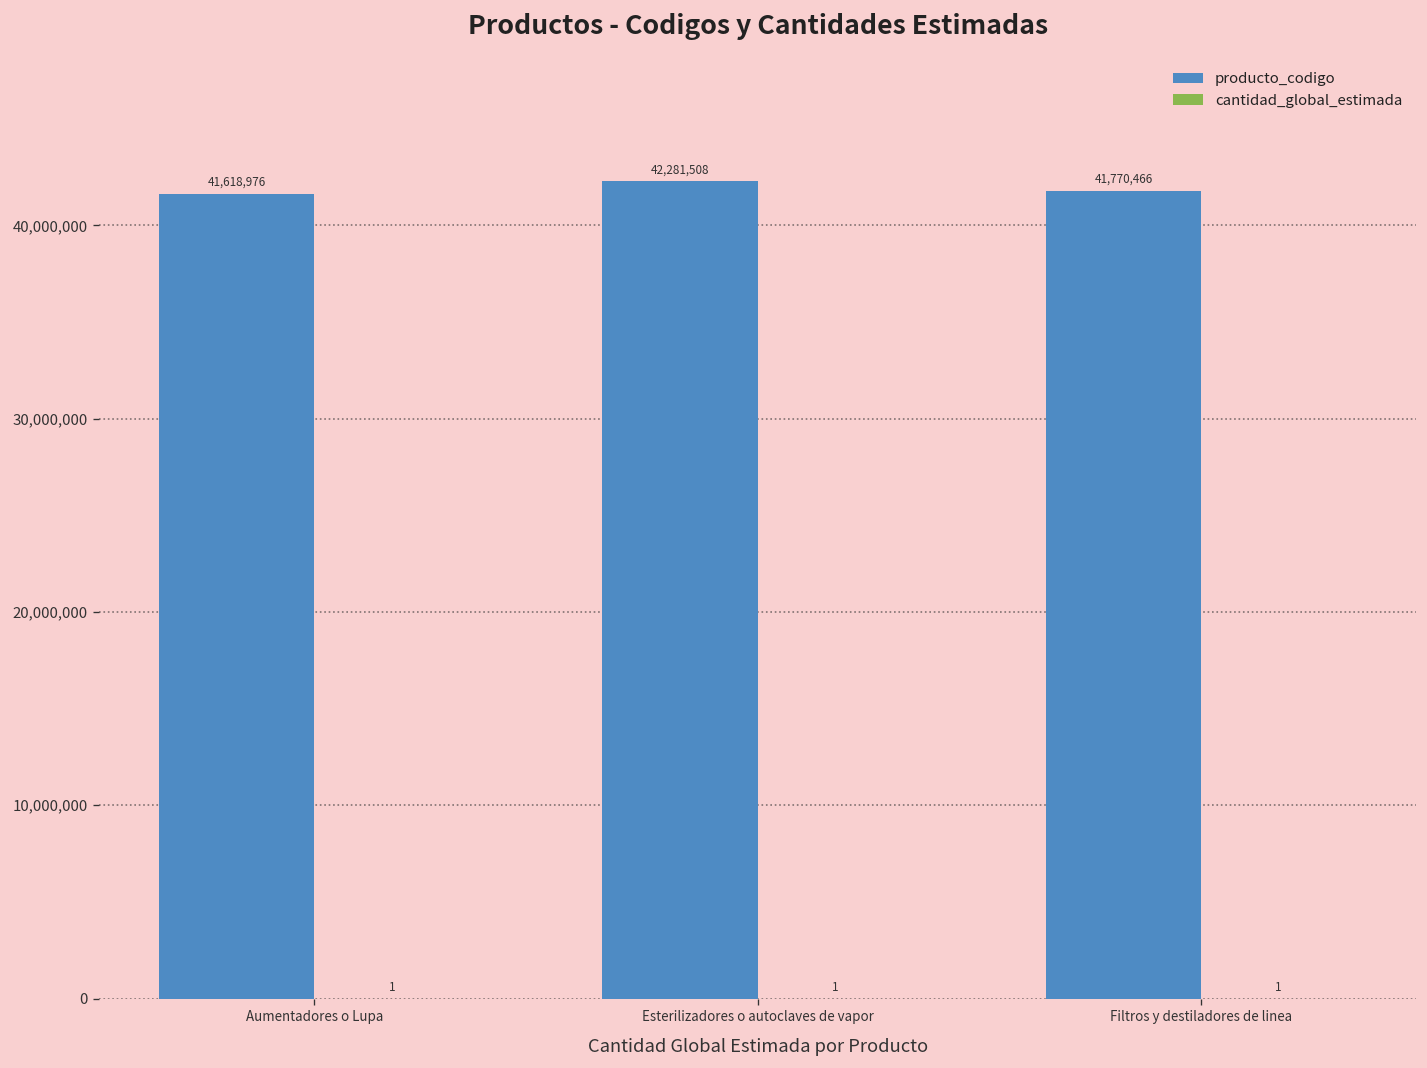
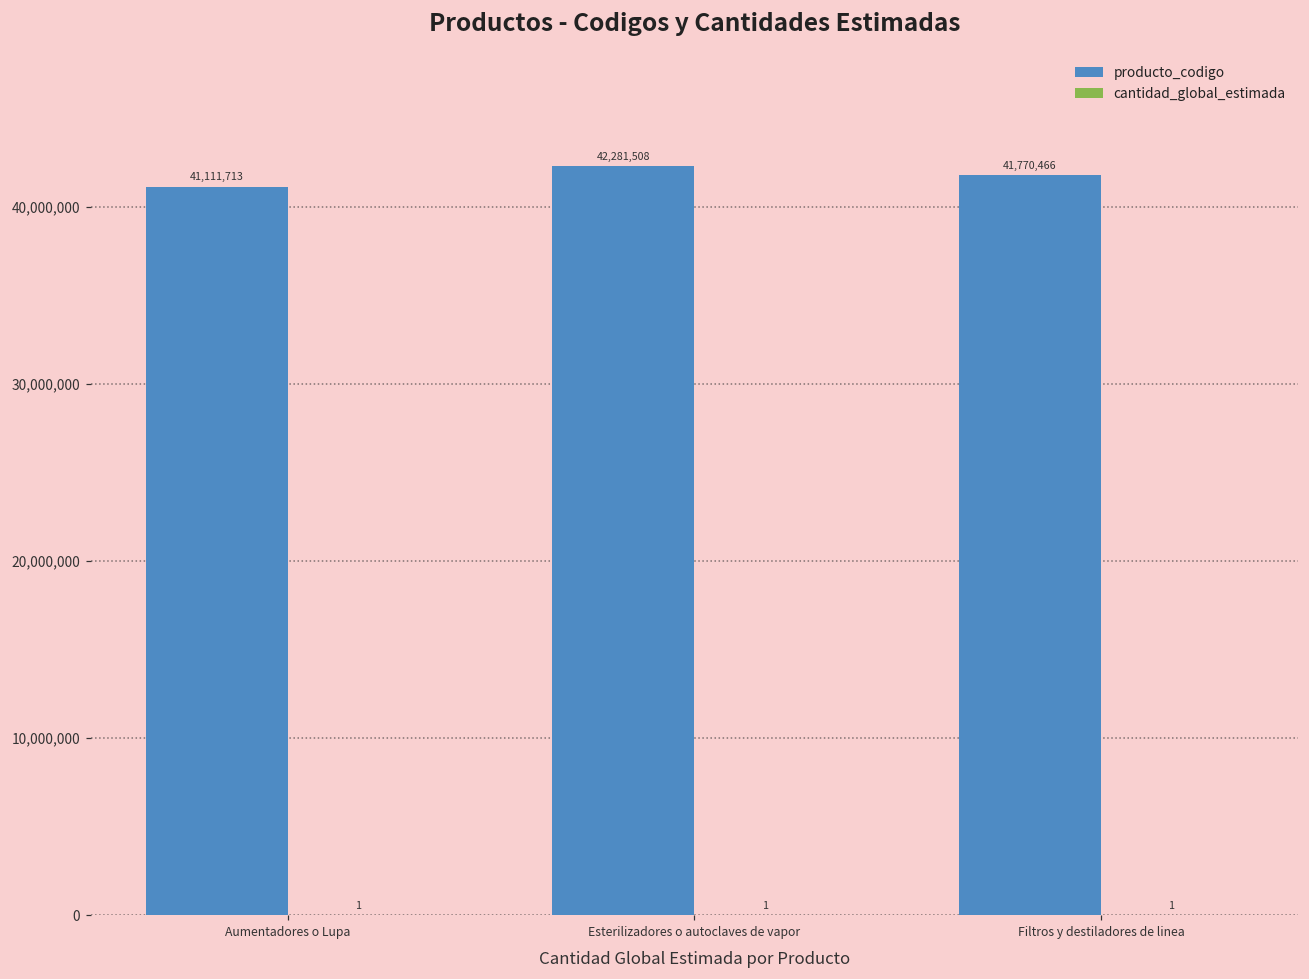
producto_codigo, Aumentadores o Lupa: 41,618,976 -> 41,111,713
